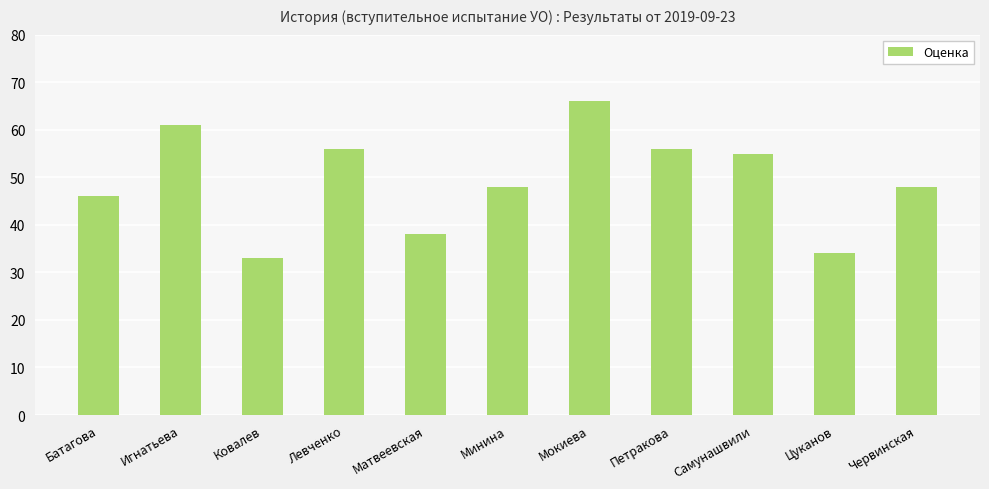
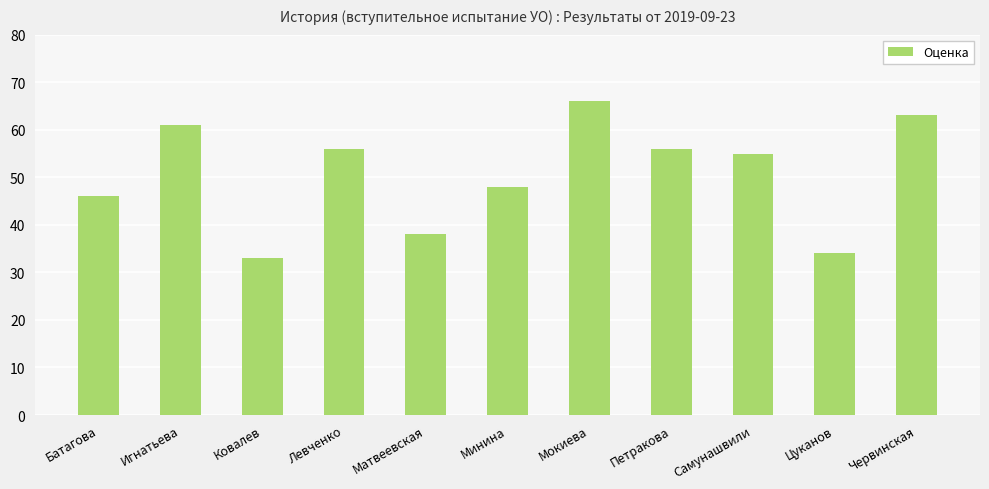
Червинская: 48 -> 63
